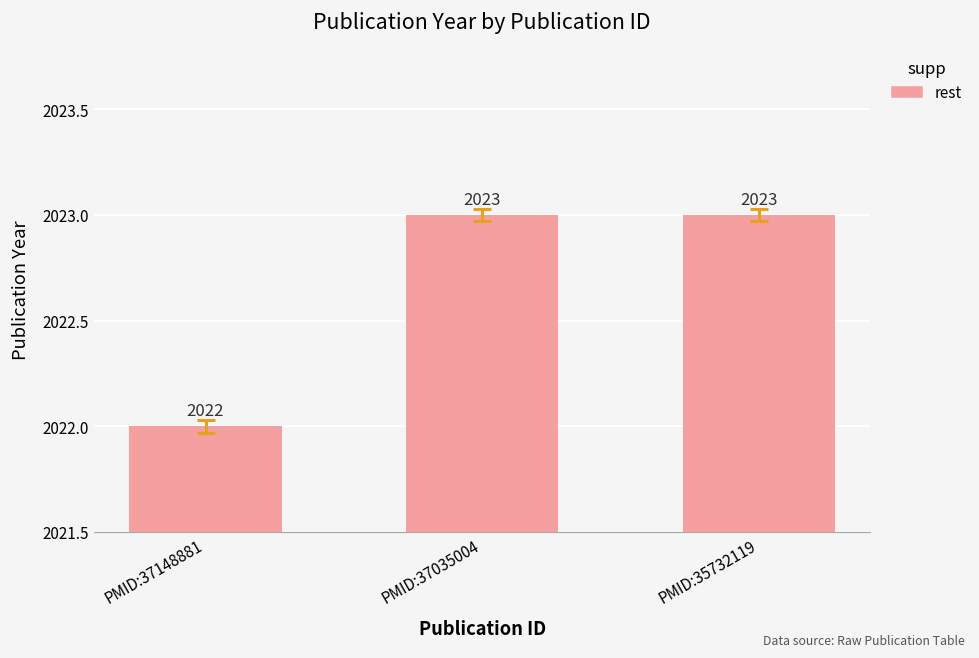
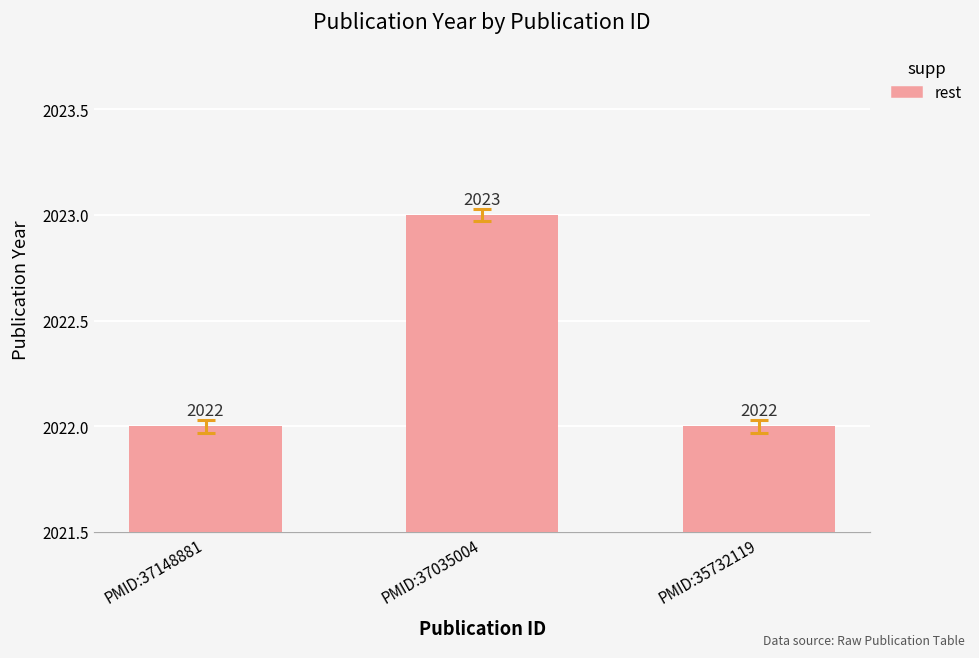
rest, PMID:35732119: 2023 -> 2022
